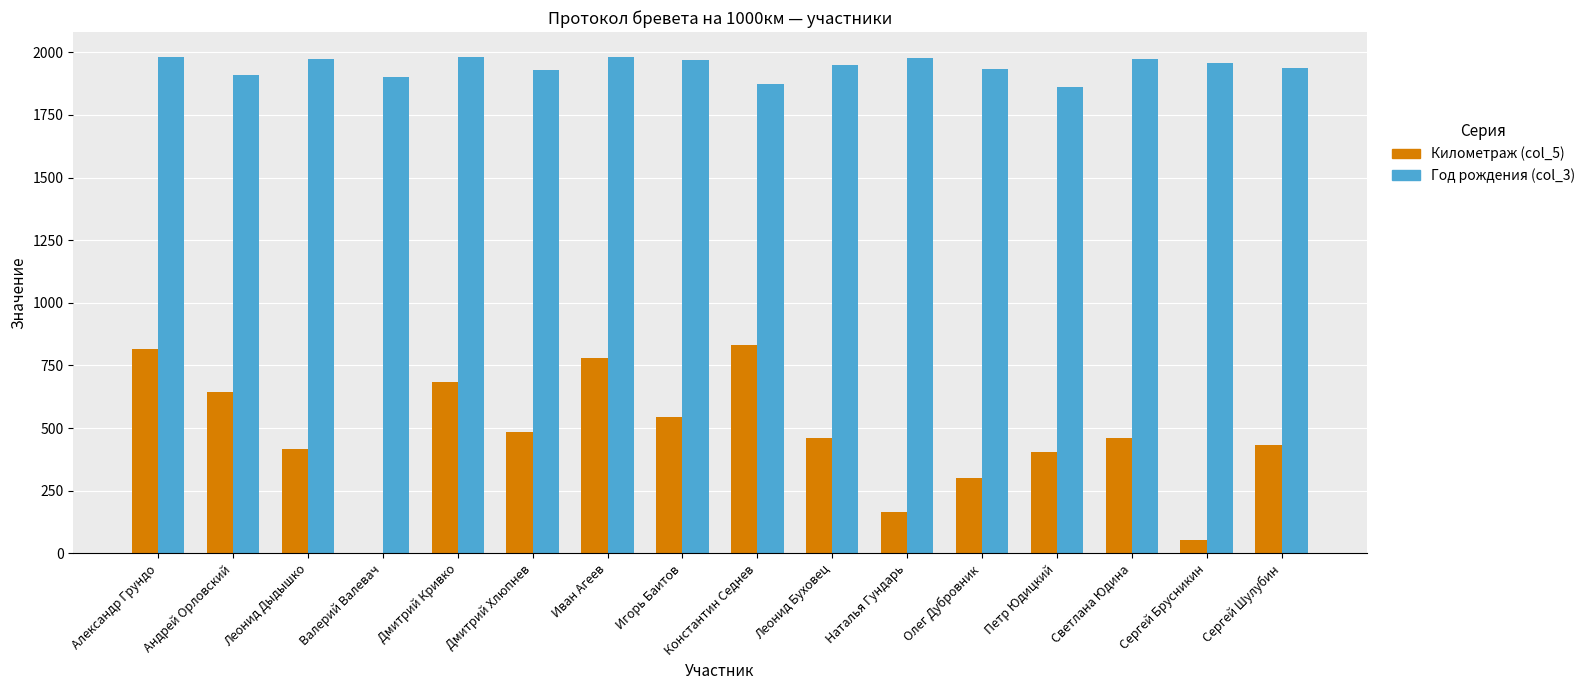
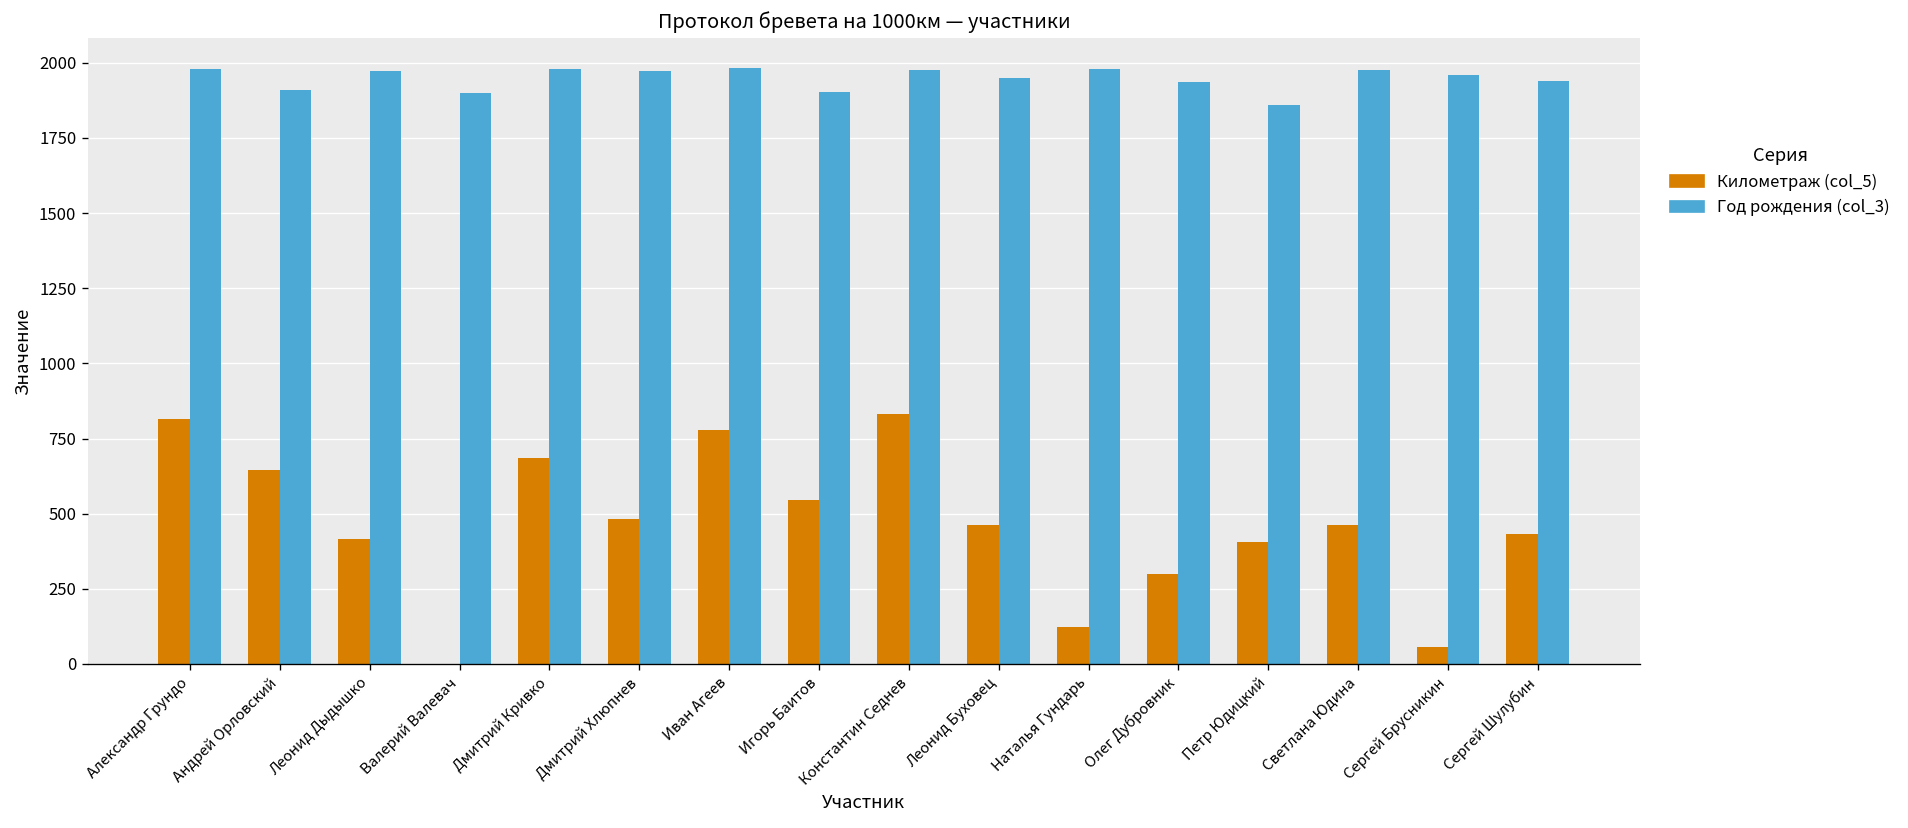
Год рождения (col_3), Дмитрий Хлюпнев: 1930 -> 1970
Год рождения (col_3), Игорь Баитов: 1970 -> 1900
Год рождения (col_3), Константин Седнев: 1870 -> 1980
Километраж (col_5), Наталья Гундарь: 170 -> 120
